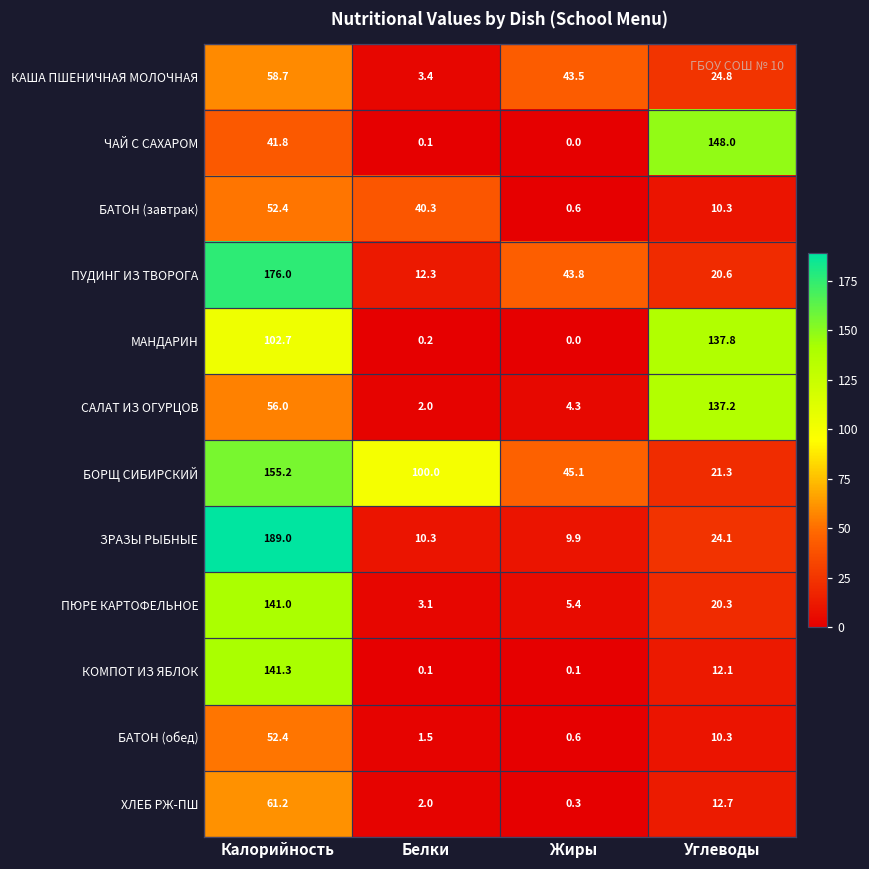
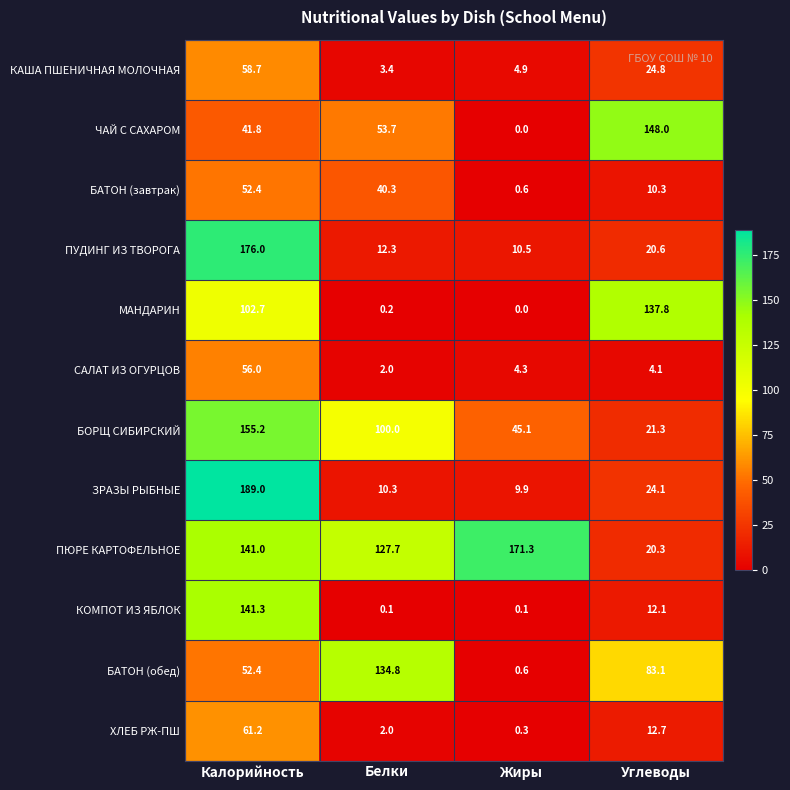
КАША ПШЕНИЧНАЯ МОЛОЧНАЯ, Жиры: 43.5 -> 4.9
ЧАЙ С САХАРОМ, Белки: 0.1 -> 53.7
ПУДИНГ ИЗ ТВОРОГА, Жиры: 43.8 -> 10.5
САЛАТ ИЗ ОГУРЦОВ, Углеводы: 137.2 -> 4.1
ПЮРЕ КАРТОФЕЛЬНОЕ, Белки: 3.1 -> 127.7
ПЮРЕ КАРТОФЕЛЬНОЕ, Жиры: 5.4 -> 171.3
БАТОН (обед), Белки: 1.5 -> 134.8
БАТОН (обед), Углеводы: 10.3 -> 83.1
